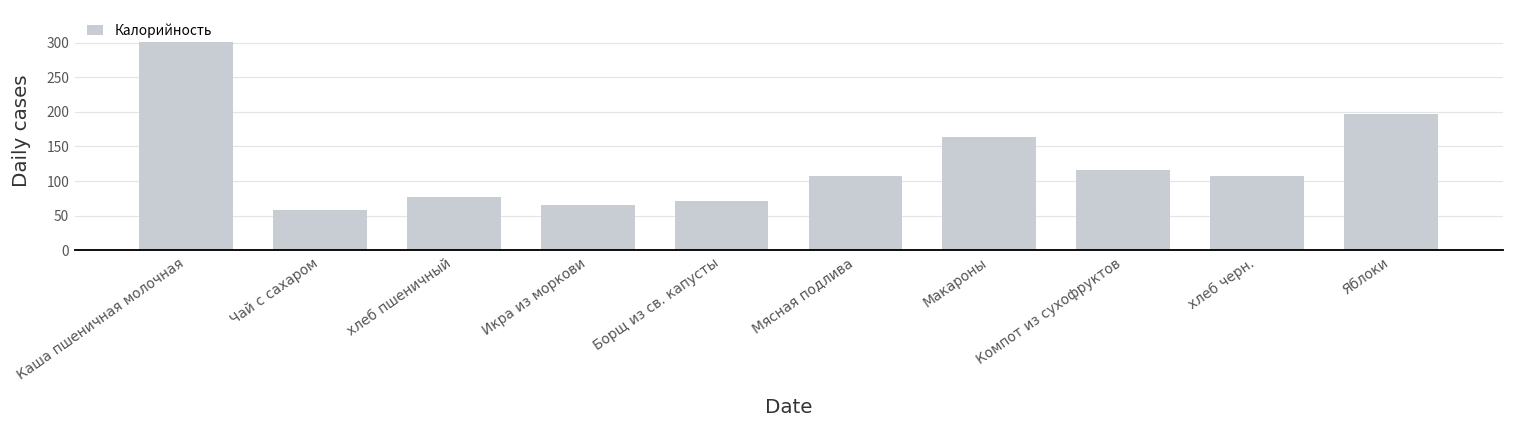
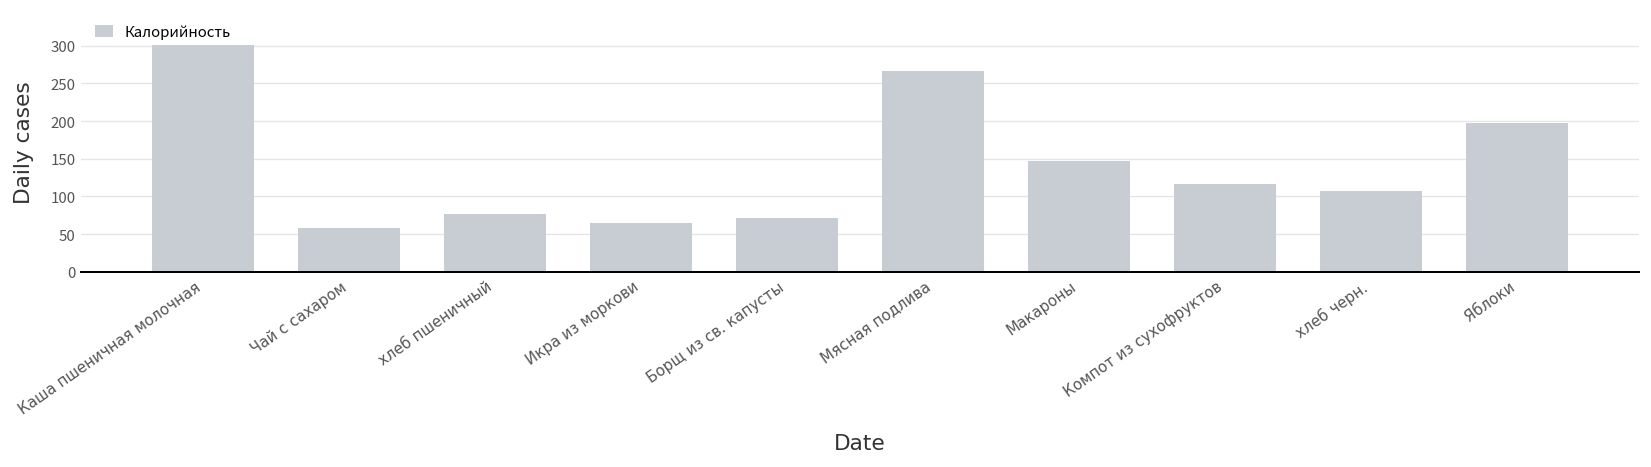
Мясная подлива: 110 -> 270
Макароны: 160 -> 150
